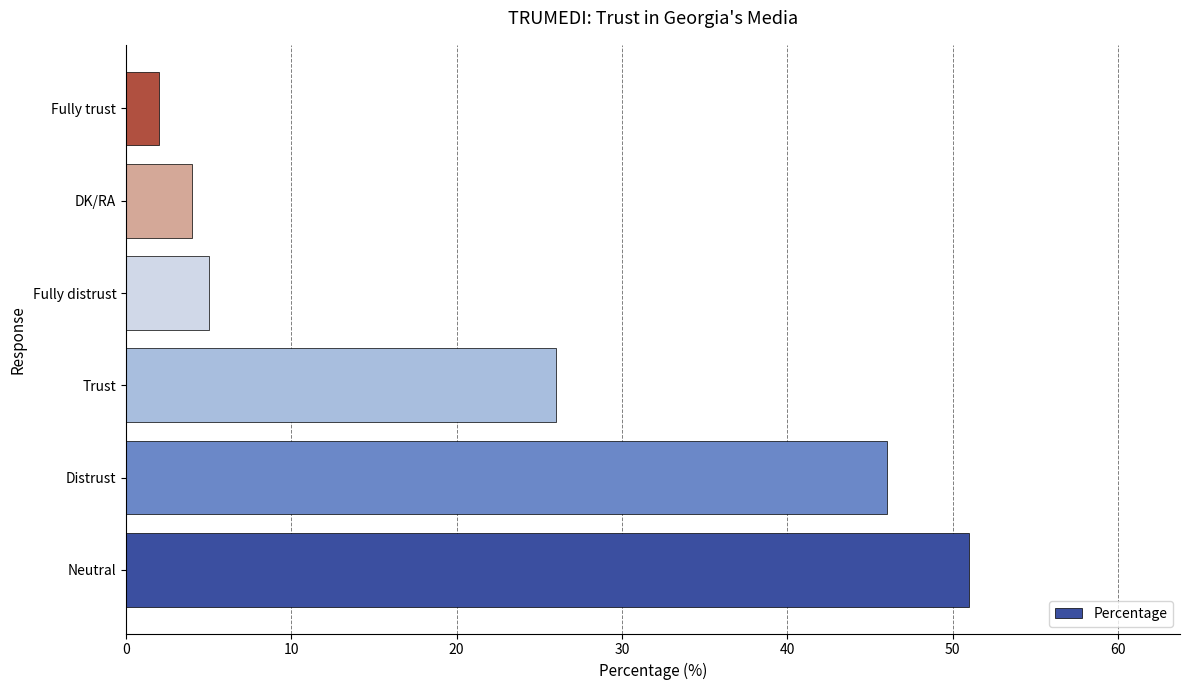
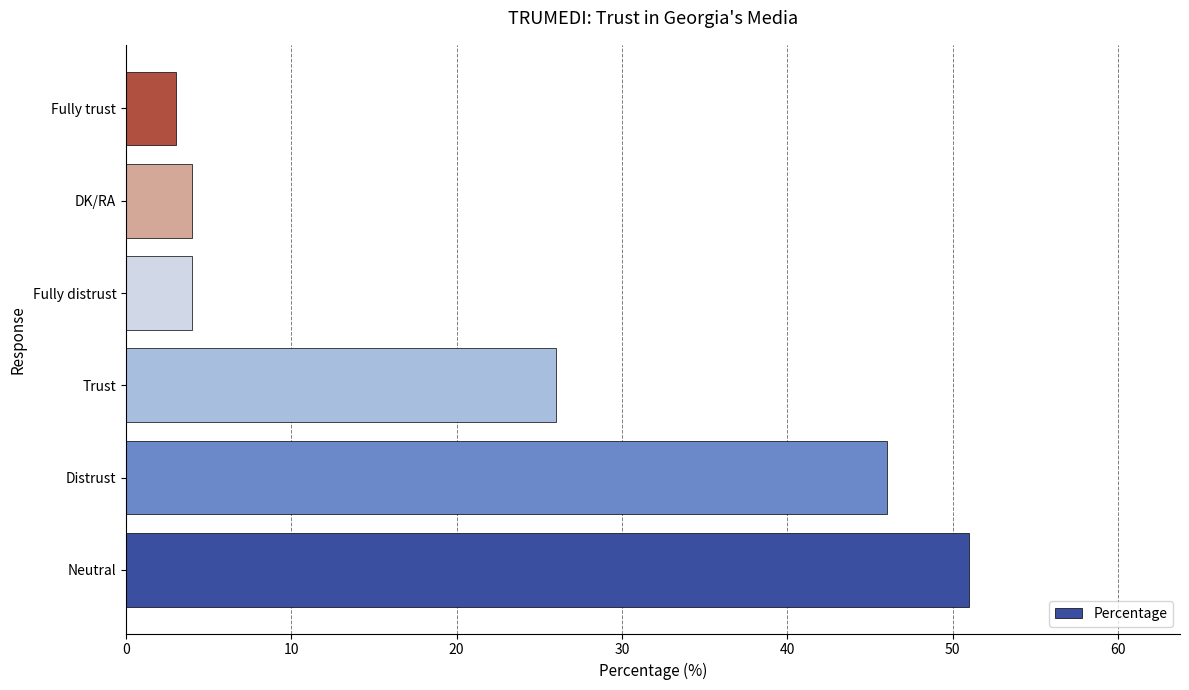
Fully trust: 2 -> 3
Fully distrust: 5 -> 4
